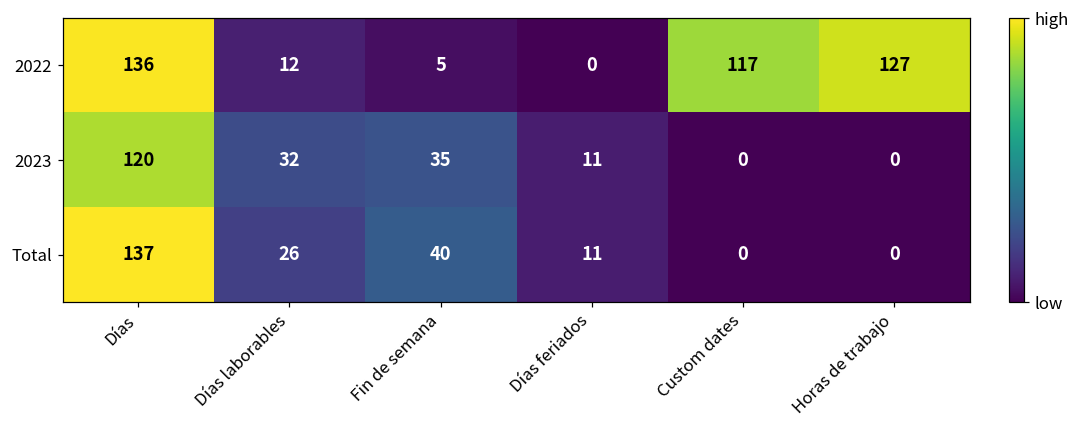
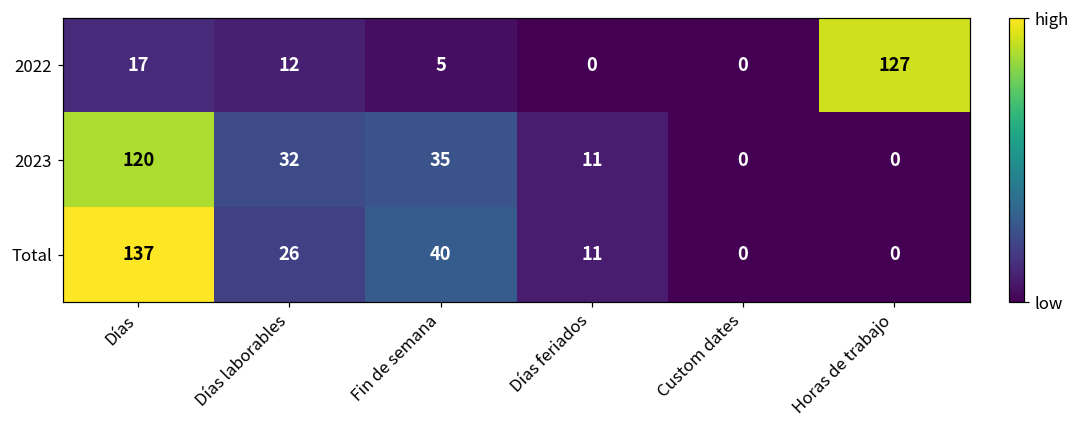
2022, Días: 136 -> 17
2022, Custom dates: 117 -> 0
